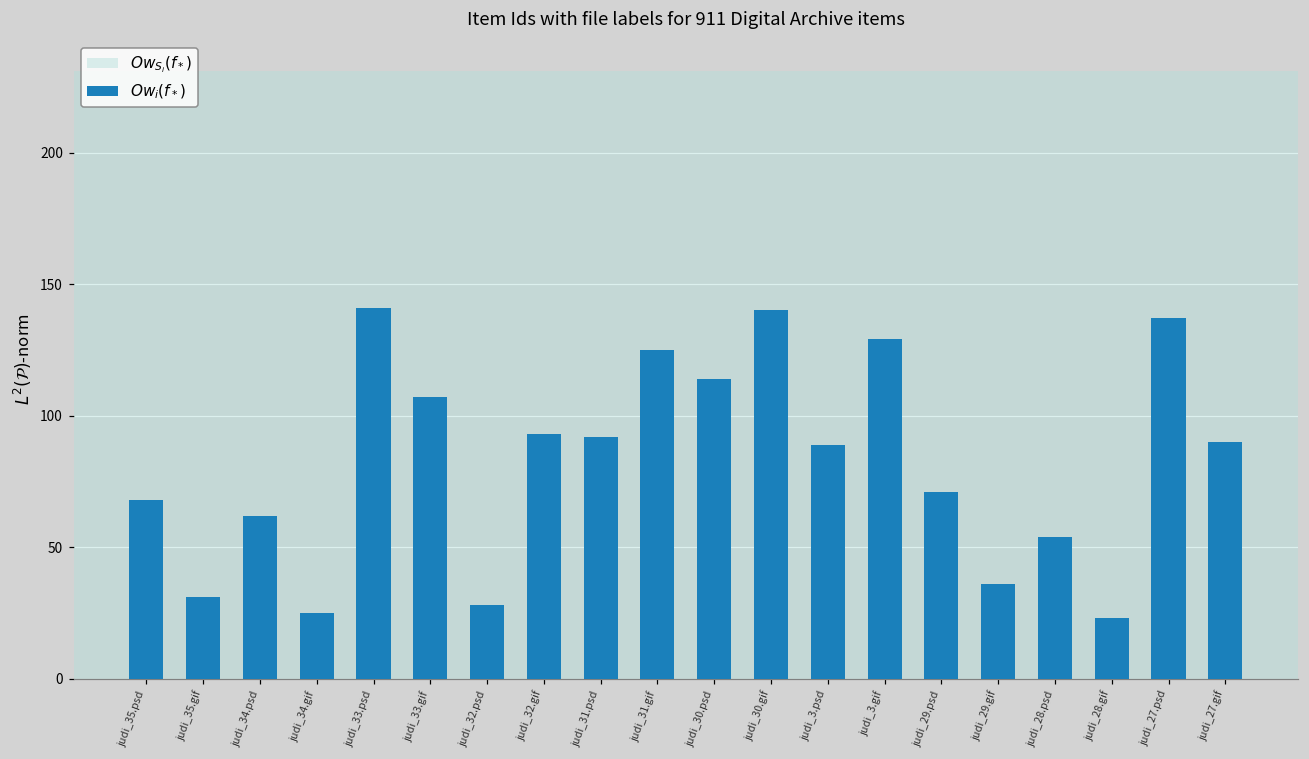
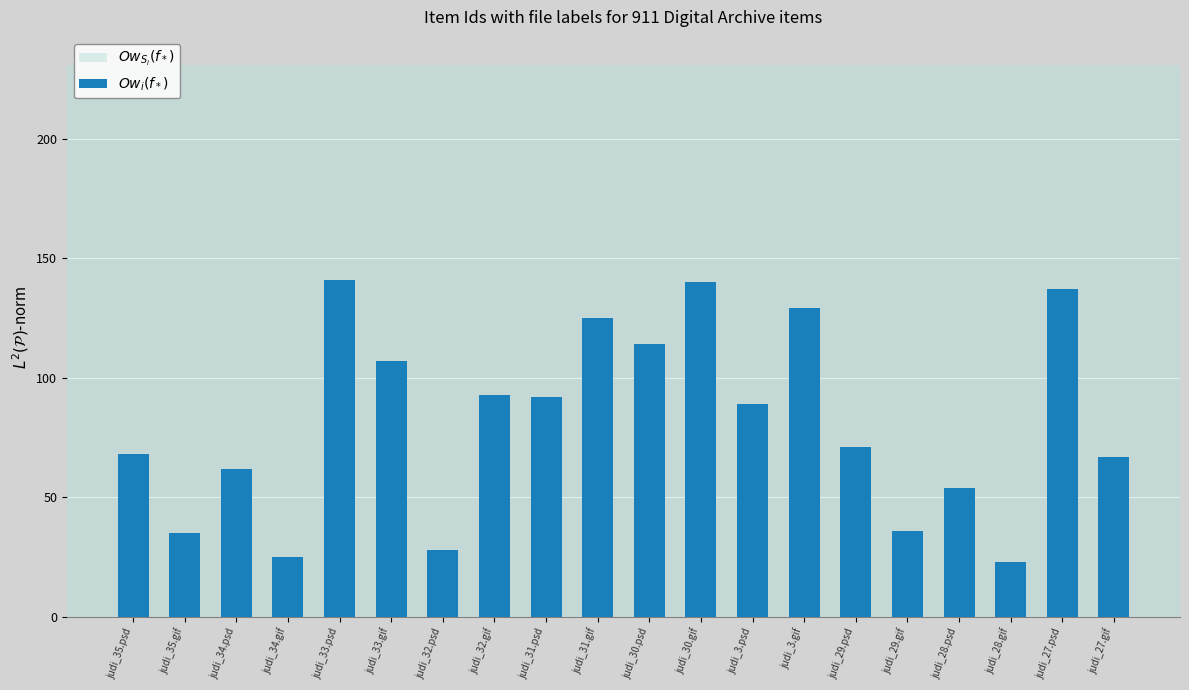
judi_35.gif: 31 -> 35
judi_27.gif: 90 -> 67
